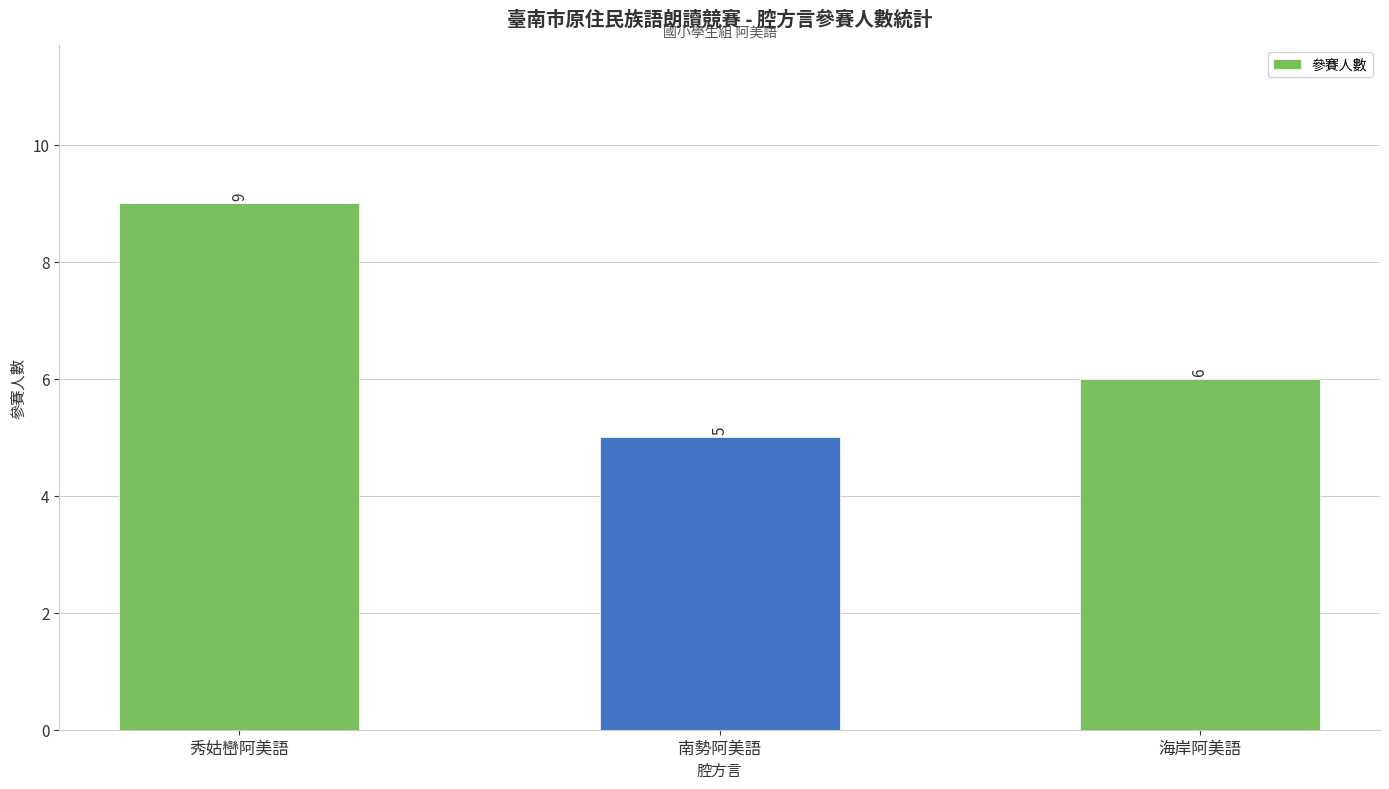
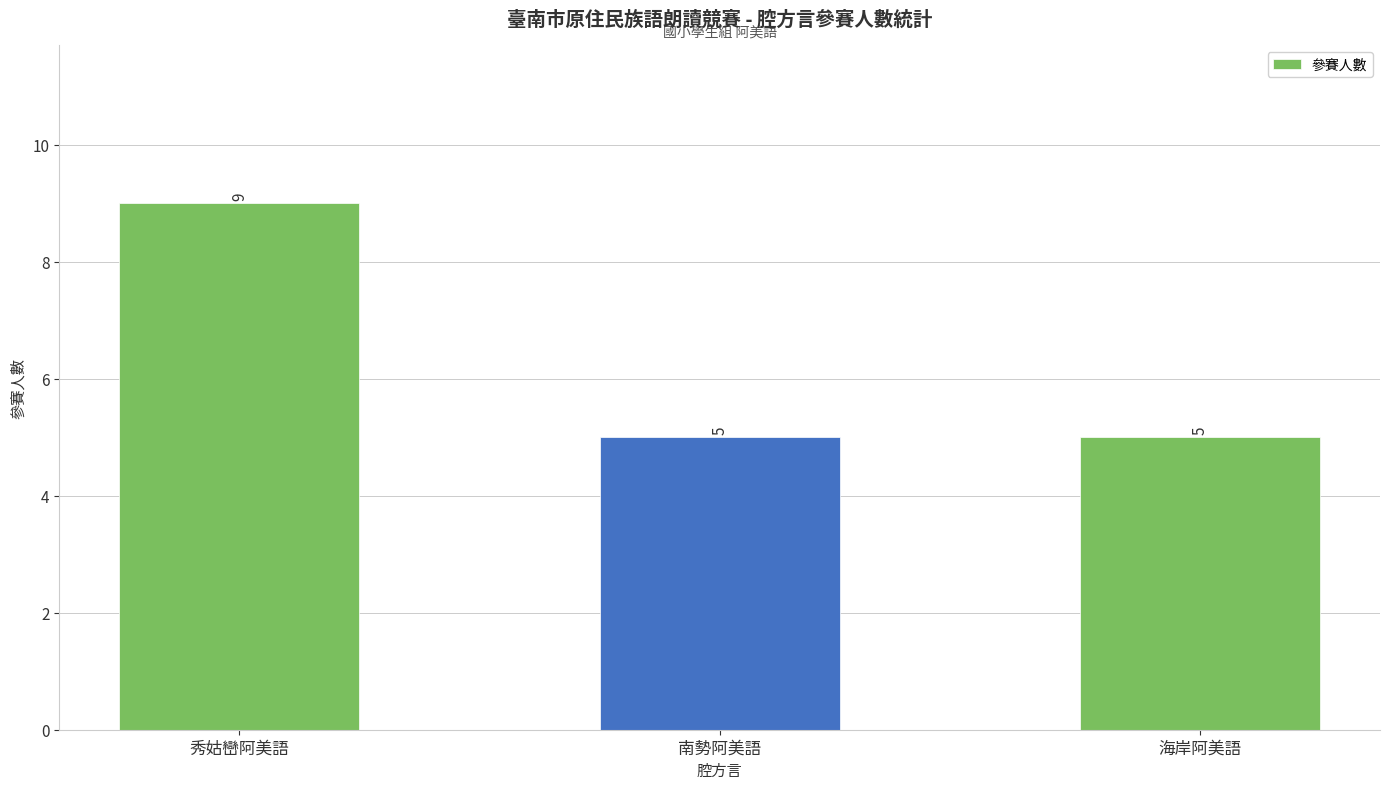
海岸阿美語: 6 -> 5
